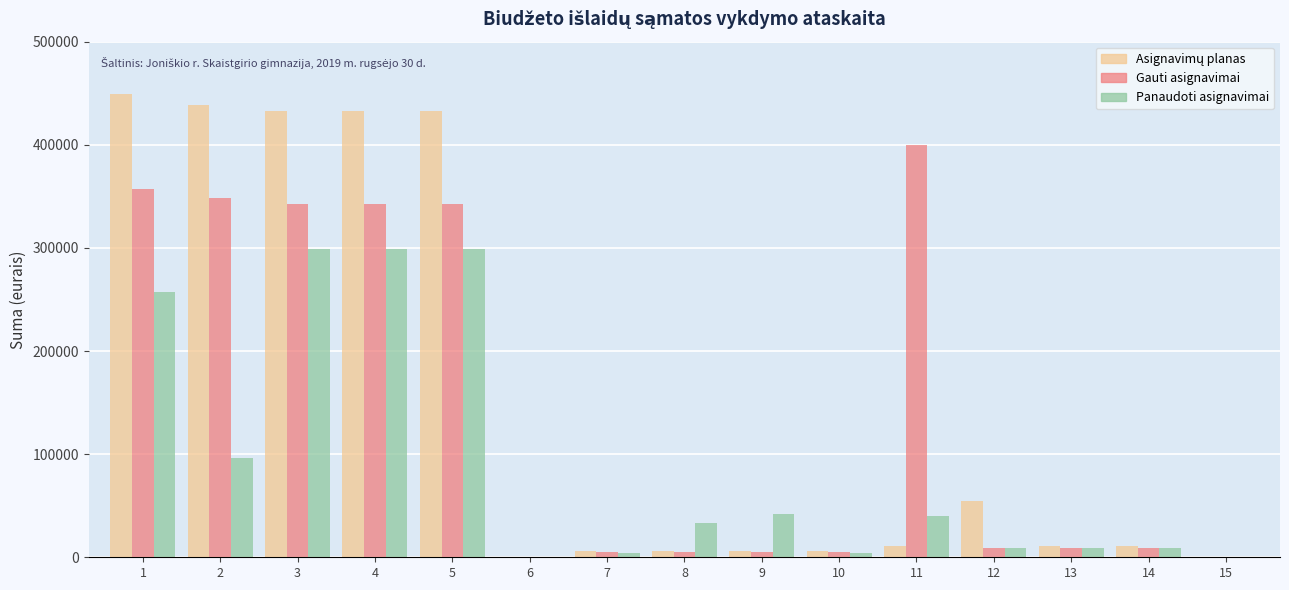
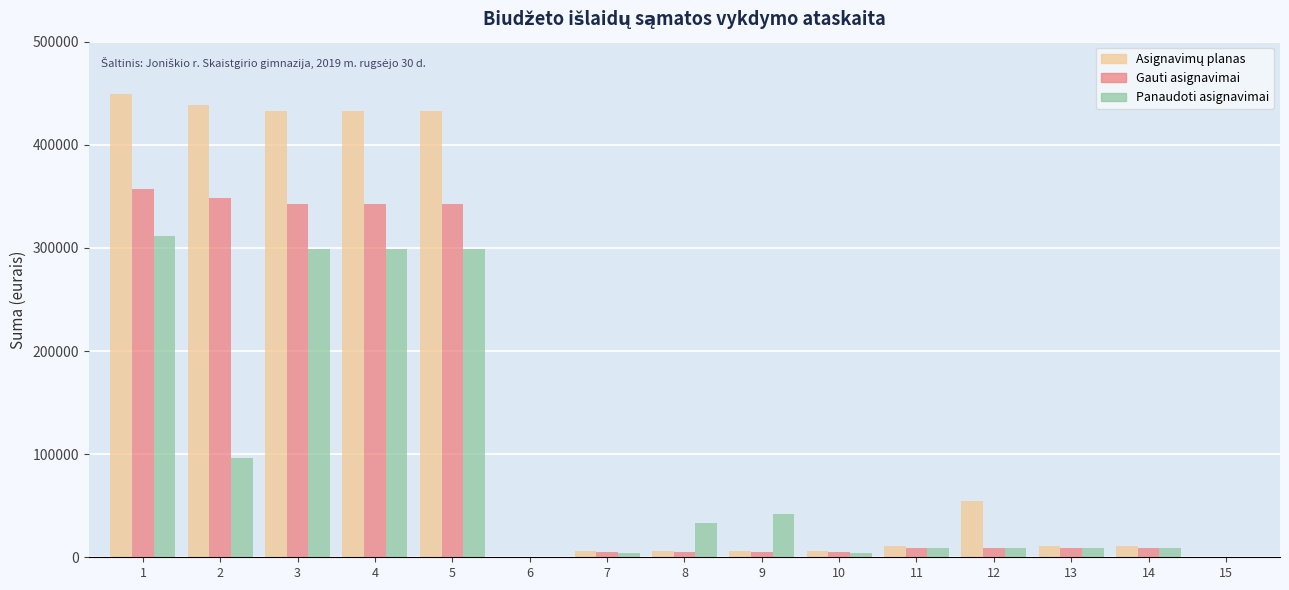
Panaudoti asignavimai, 1: 257000 -> 312000
Gauti asignavimai, 11: 400000 -> 9000
Panaudoti asignavimai, 11: 40000 -> 9000
